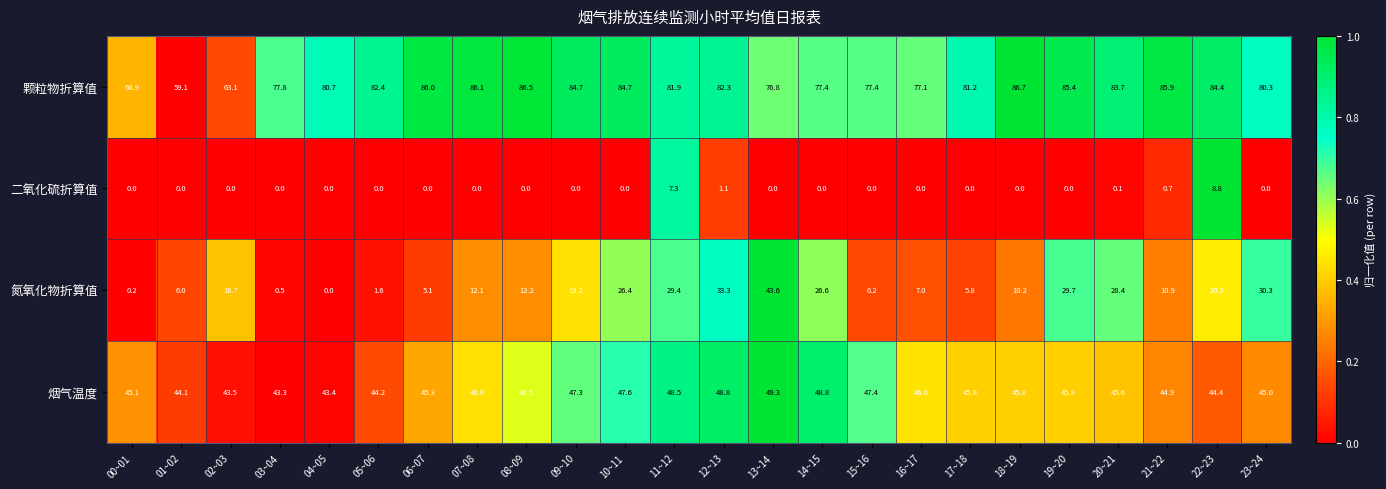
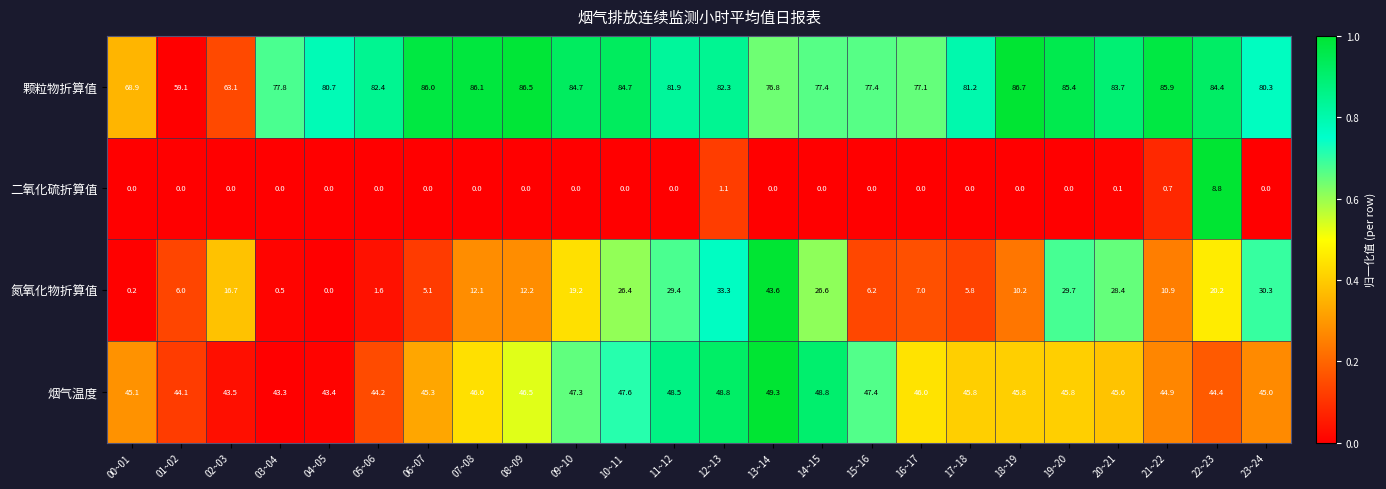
二氧化硫折算值, 11~12: 7.3 -> 0.0
